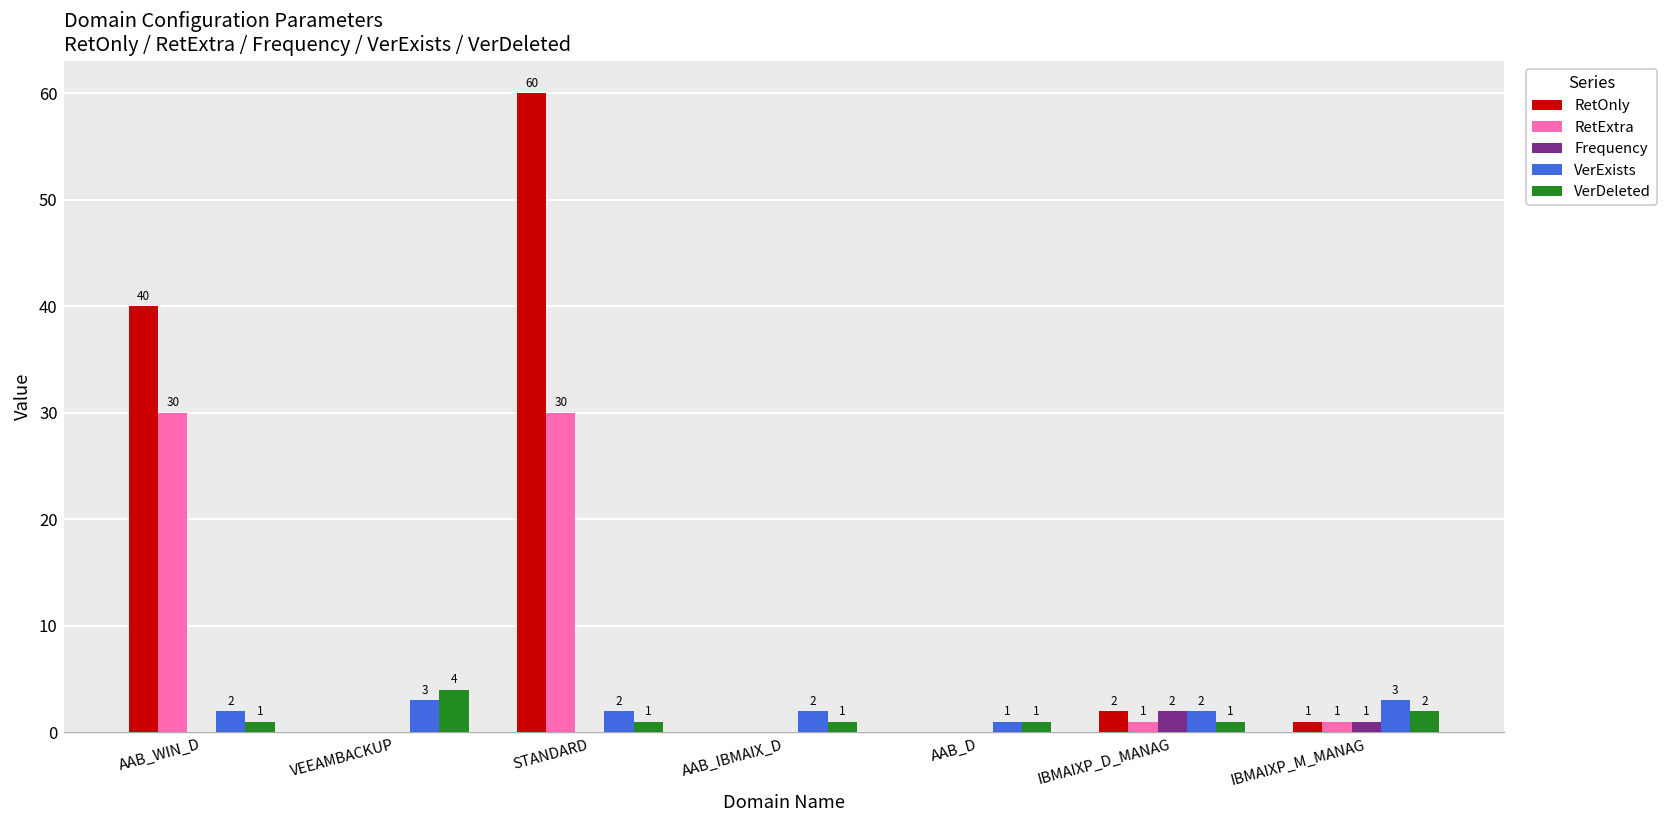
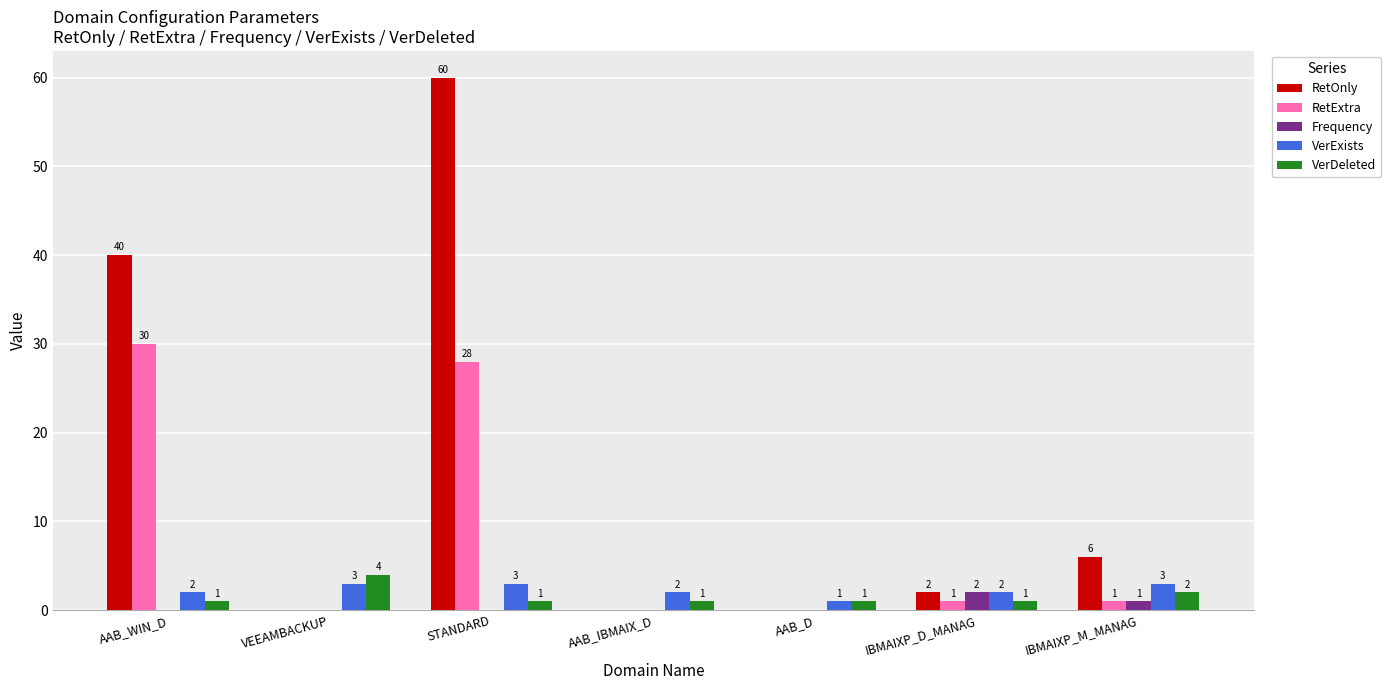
RetExtra, STANDARD: 30 -> 28
VerExists, STANDARD: 2 -> 3
RetOnly, IBMAIXP_M_MANAG: 1 -> 6
